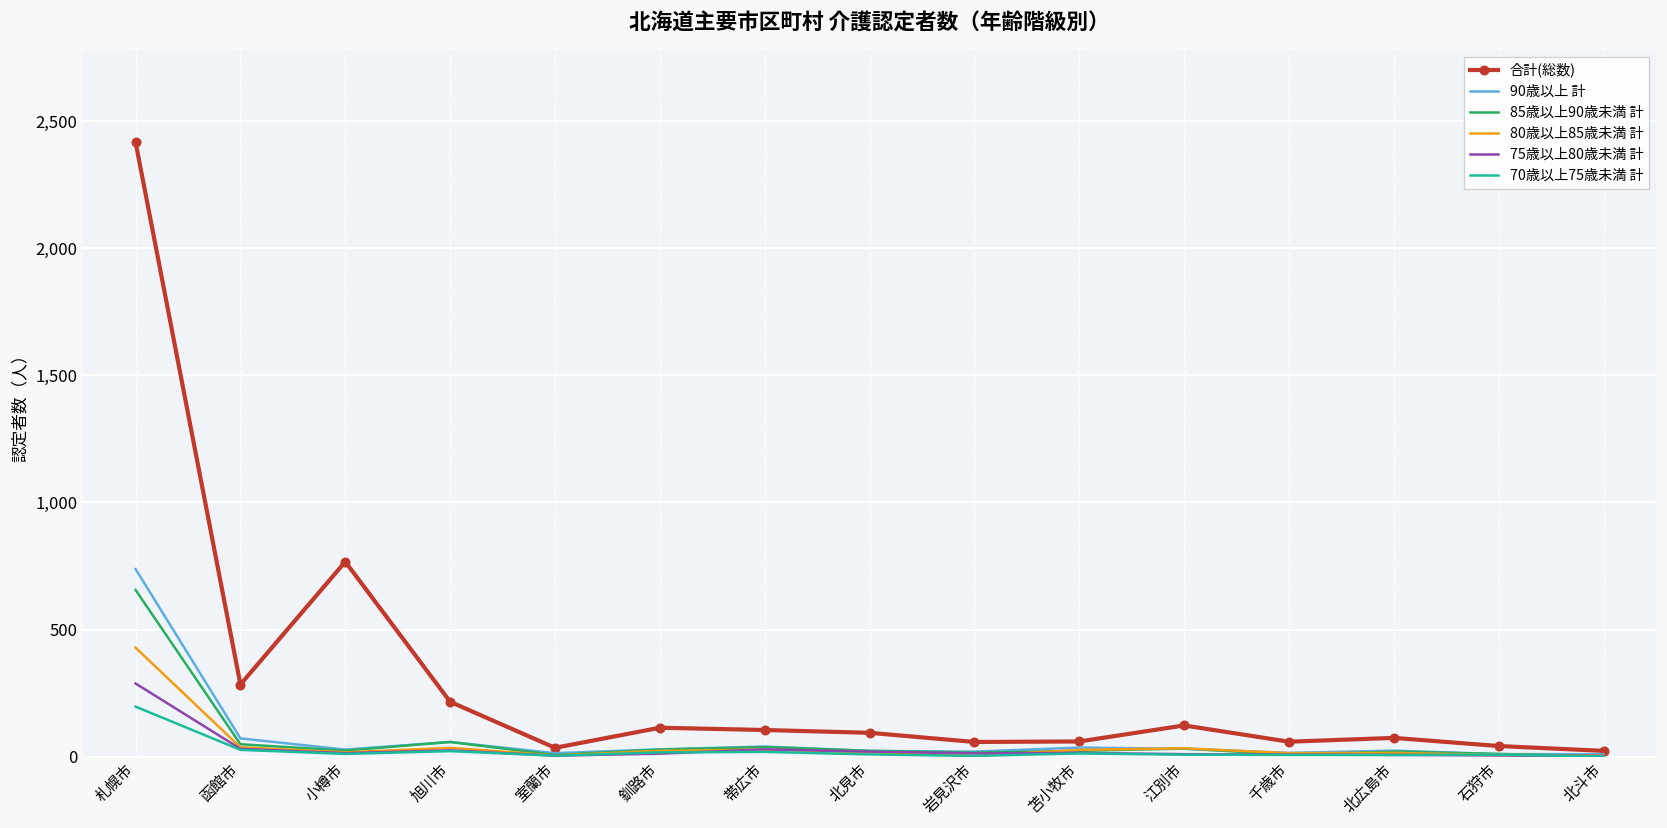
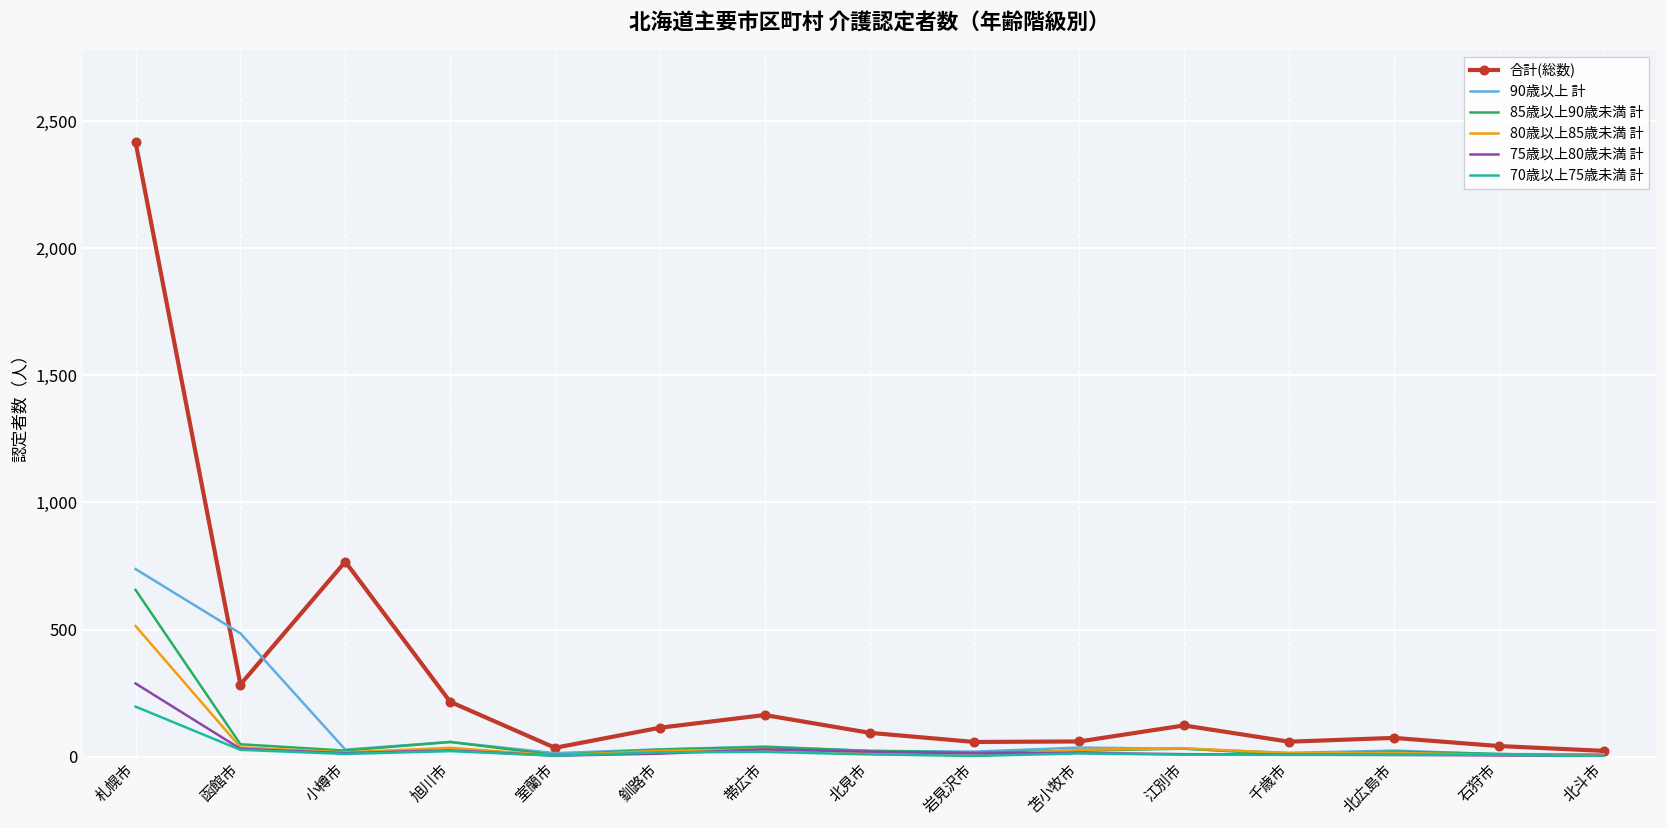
80歳以上85歳未満 計, 札幌市: 430 -> 510
90歳以上 計, 函館市: 70 -> 490
合計(総数), 帯広市: 110 -> 160
